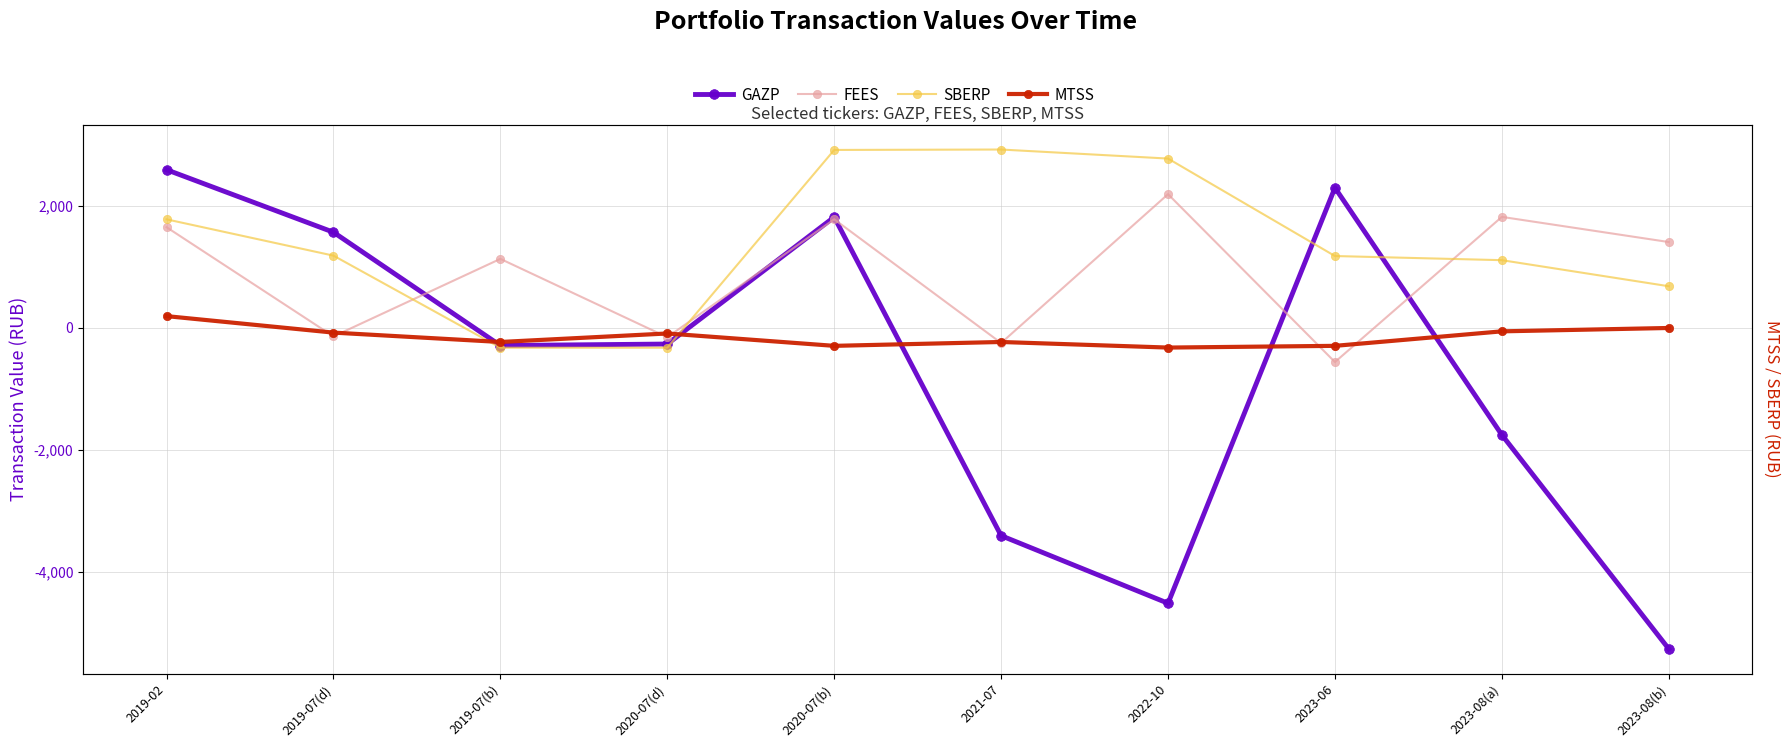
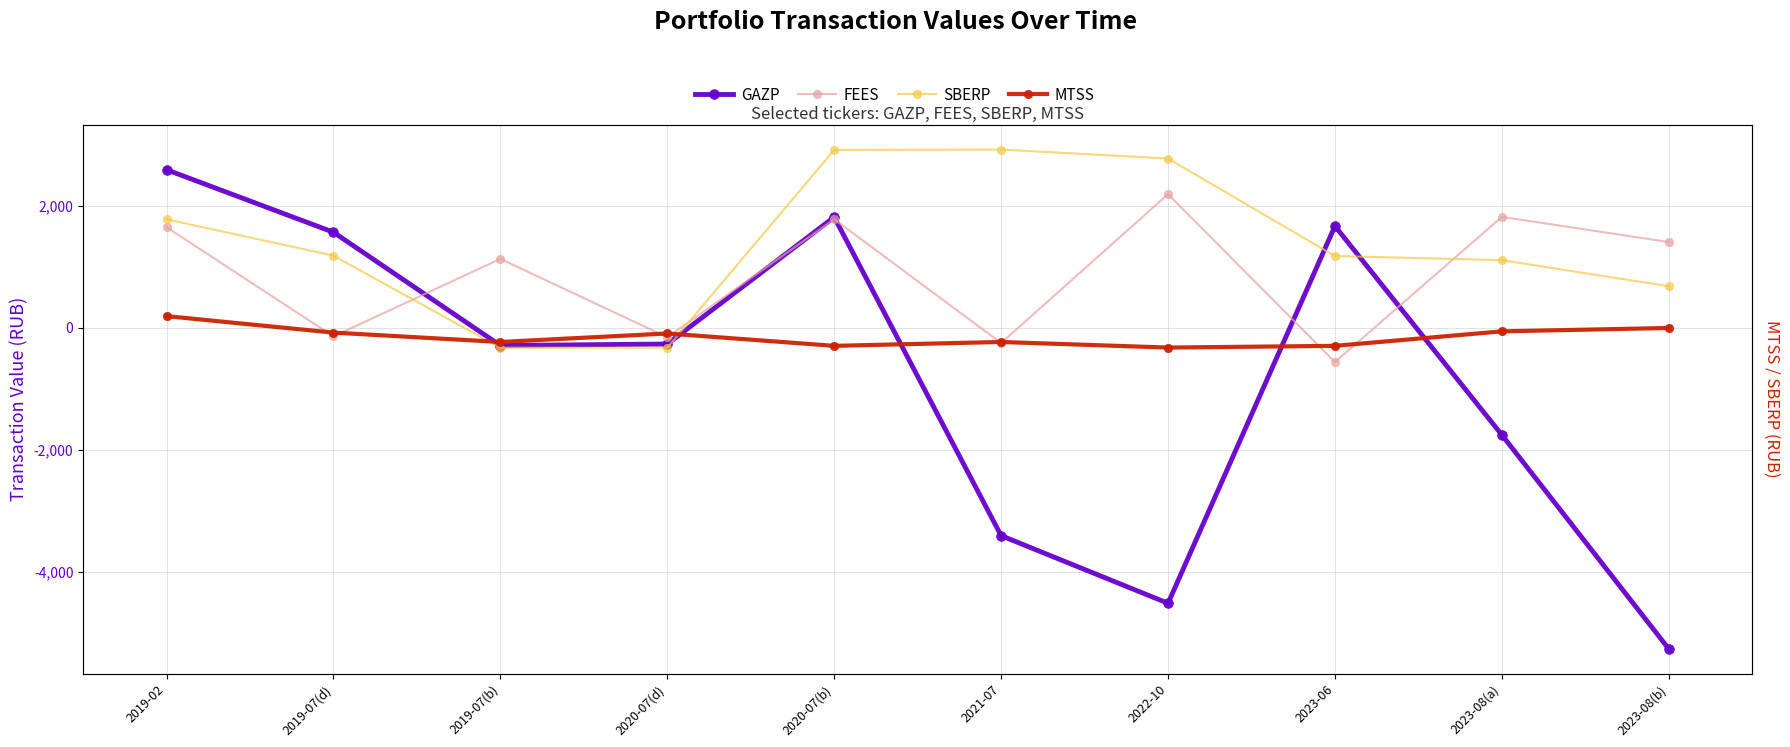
GAZP, 2023-06: 2,300 -> 1,700
